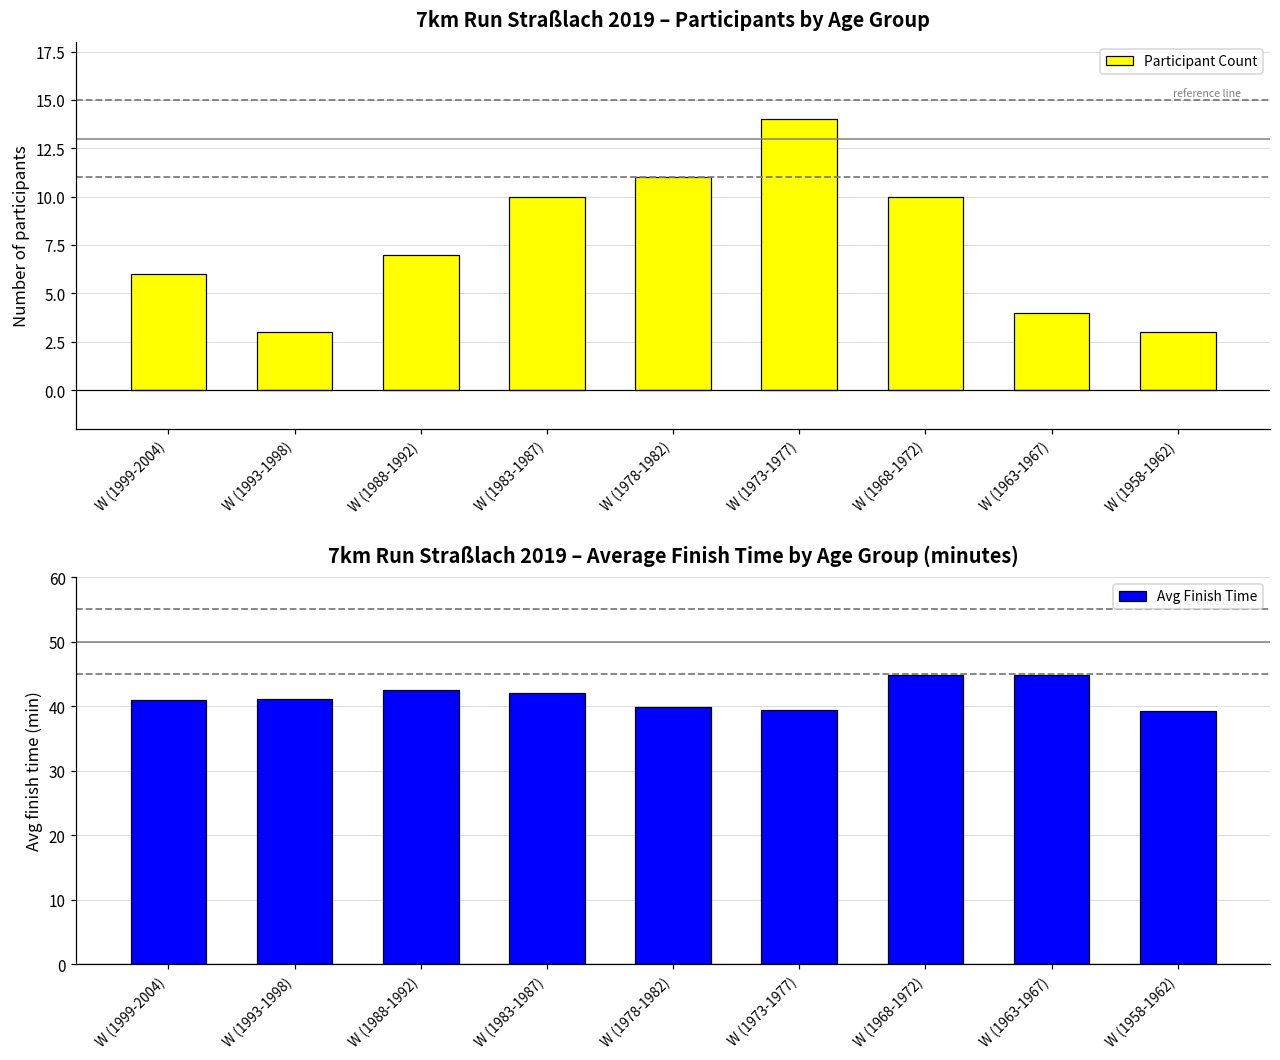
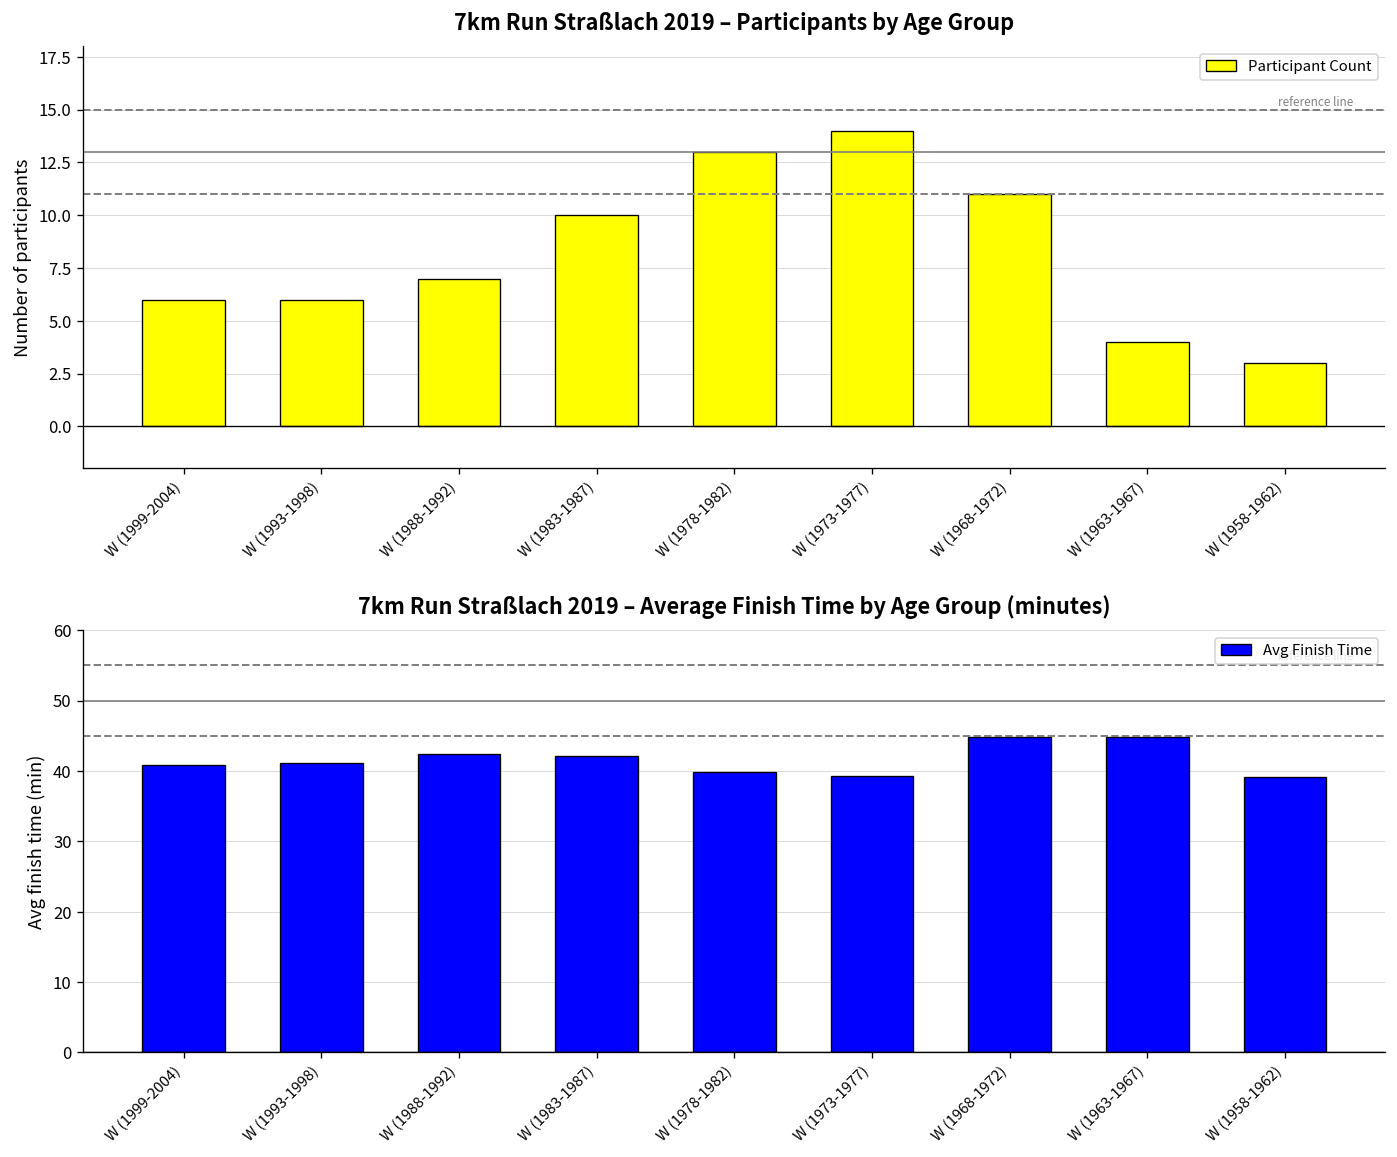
7km Run Straßlach 2019 – Participants by Age Group, W (1993-1998): 3 -> 6
7km Run Straßlach 2019 – Participants by Age Group, W (1978-1982): 11 -> 13
7km Run Straßlach 2019 – Participants by Age Group, W (1968-1972): 10 -> 11
